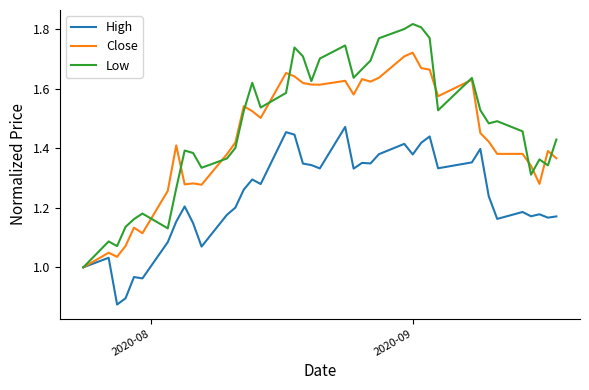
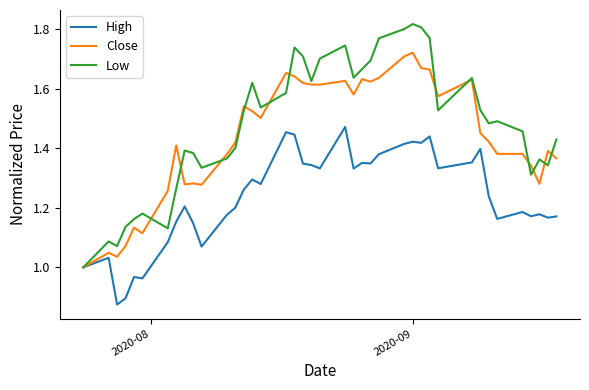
High, 2020-09: 1.38 -> 1.42
